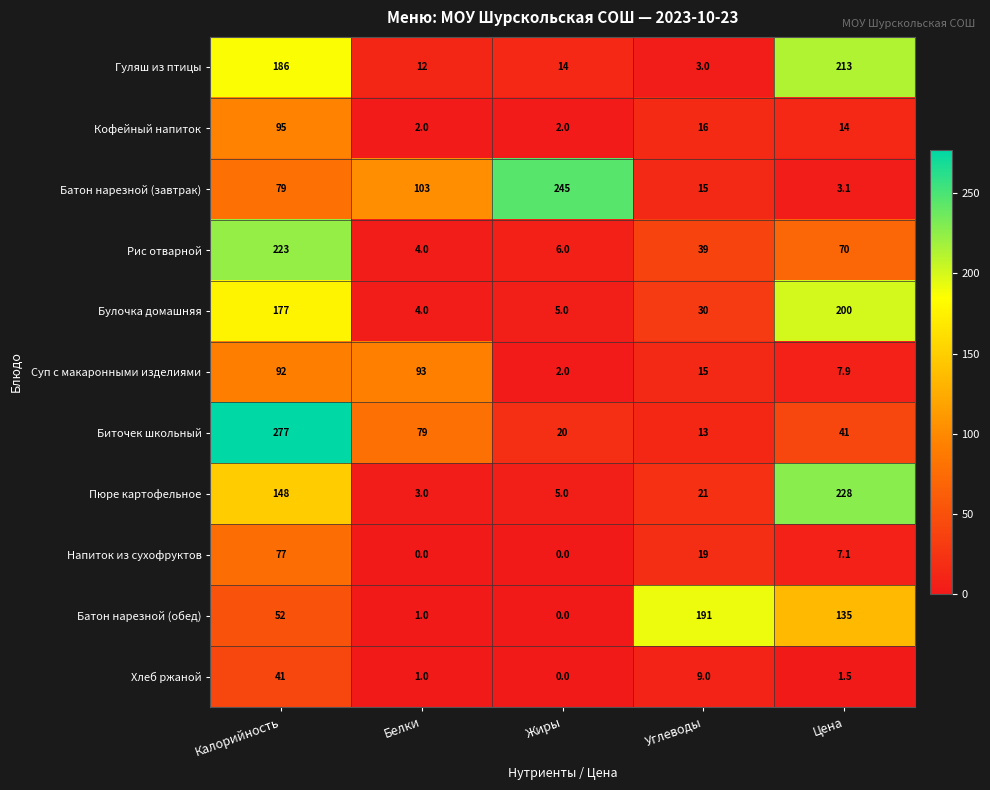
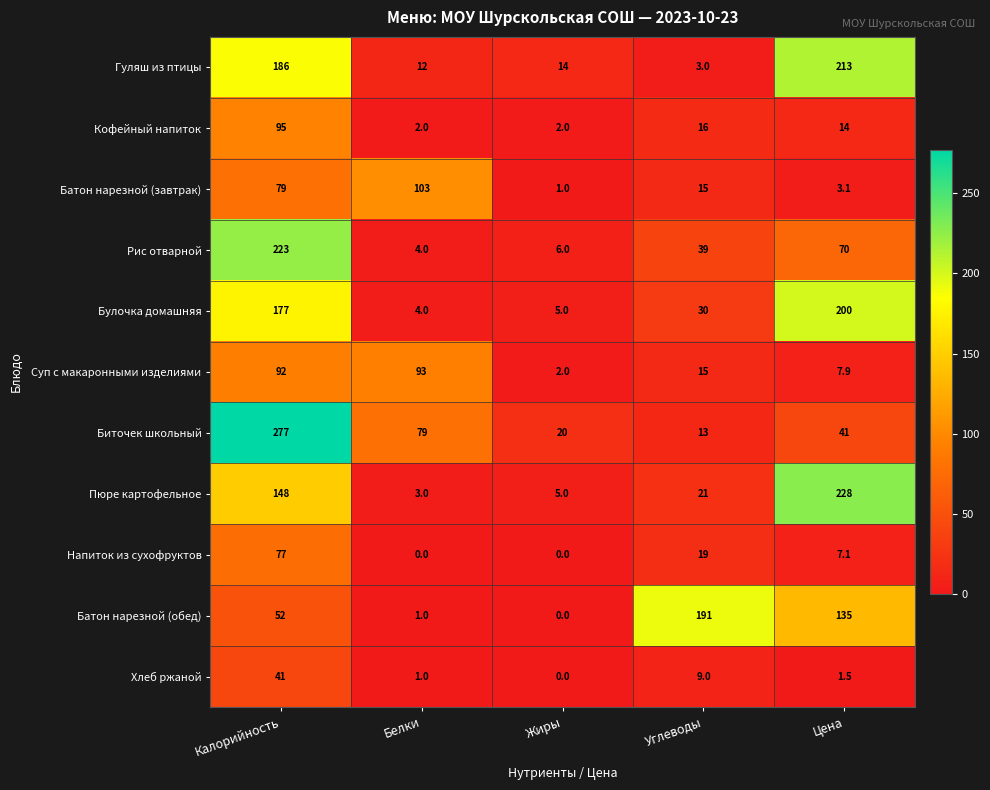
Батон нарезной (завтрак), Жиры: 245 -> 1.0
